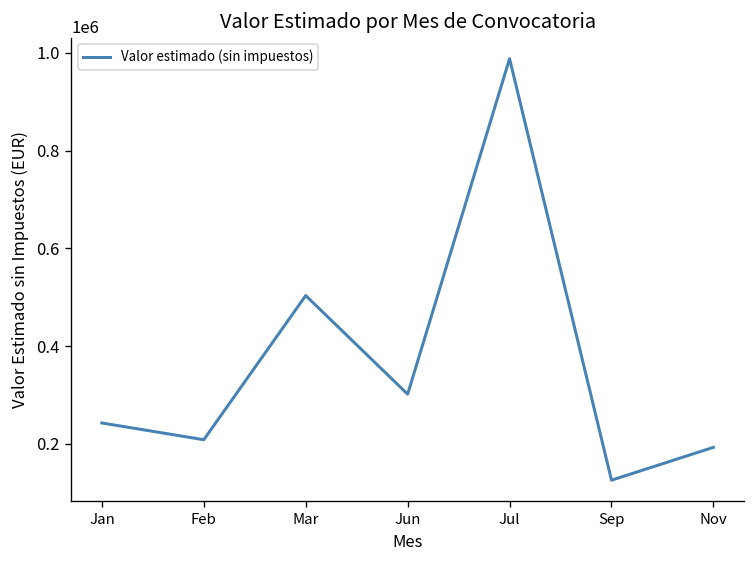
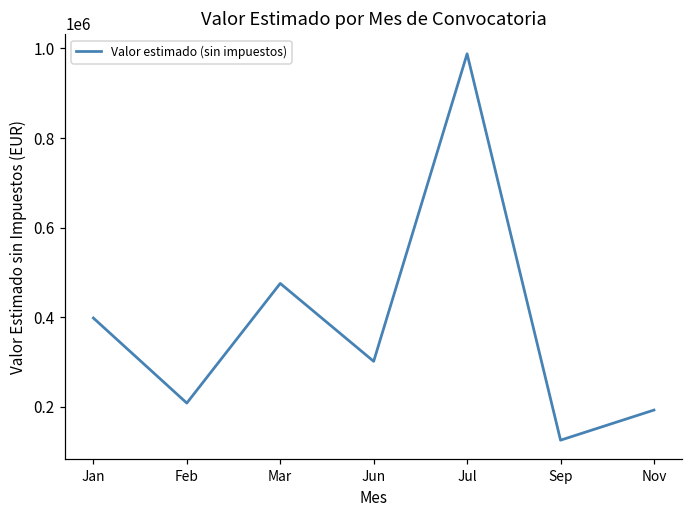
Jan: 240000 -> 400000
Mar: 500000 -> 480000
